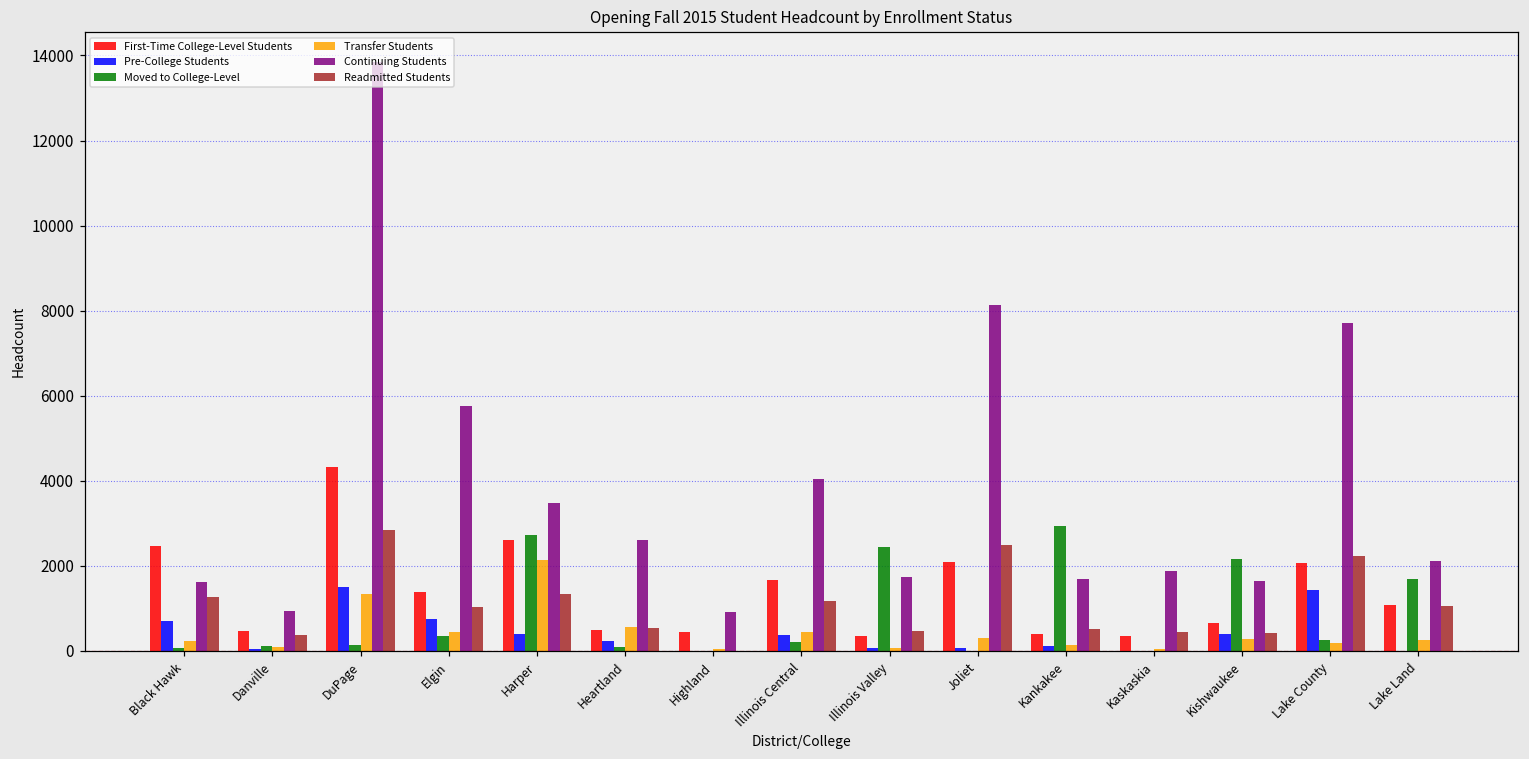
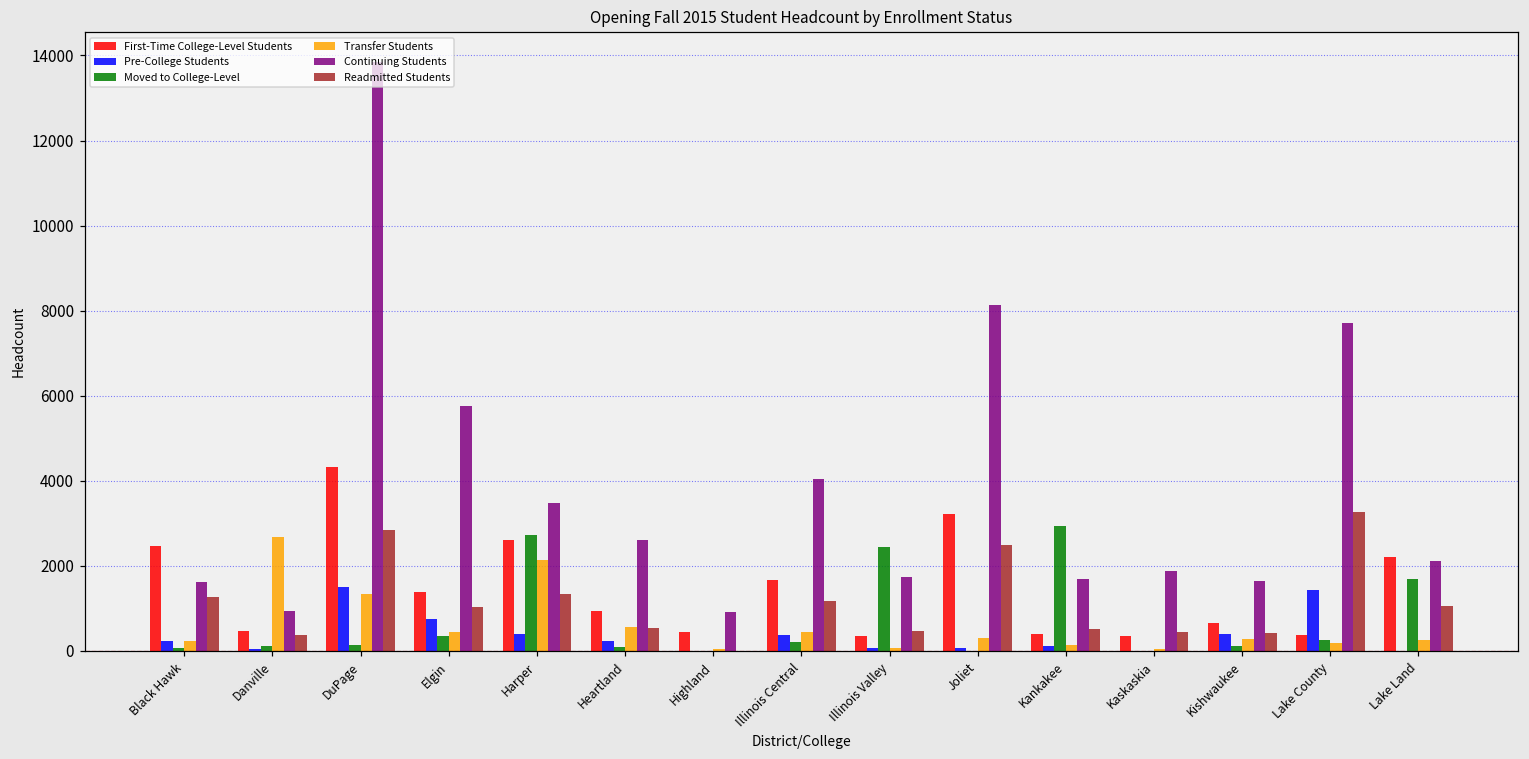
Pre-College Students, Black Hawk: 700 -> 200
Transfer Students, Danville: 100 -> 2700
First-Time College-Level Students, Heartland: 500 -> 900
First-Time College-Level Students, Joliet: 2100 -> 3200
Moved to College-Level, Kishwaukee: 2200 -> 100
First-Time College-Level Students, Lake County: 2100 -> 400
Readmitted Students, Lake County: 2200 -> 3300
First-Time College-Level Students, Lake Land: 1100 -> 2200
